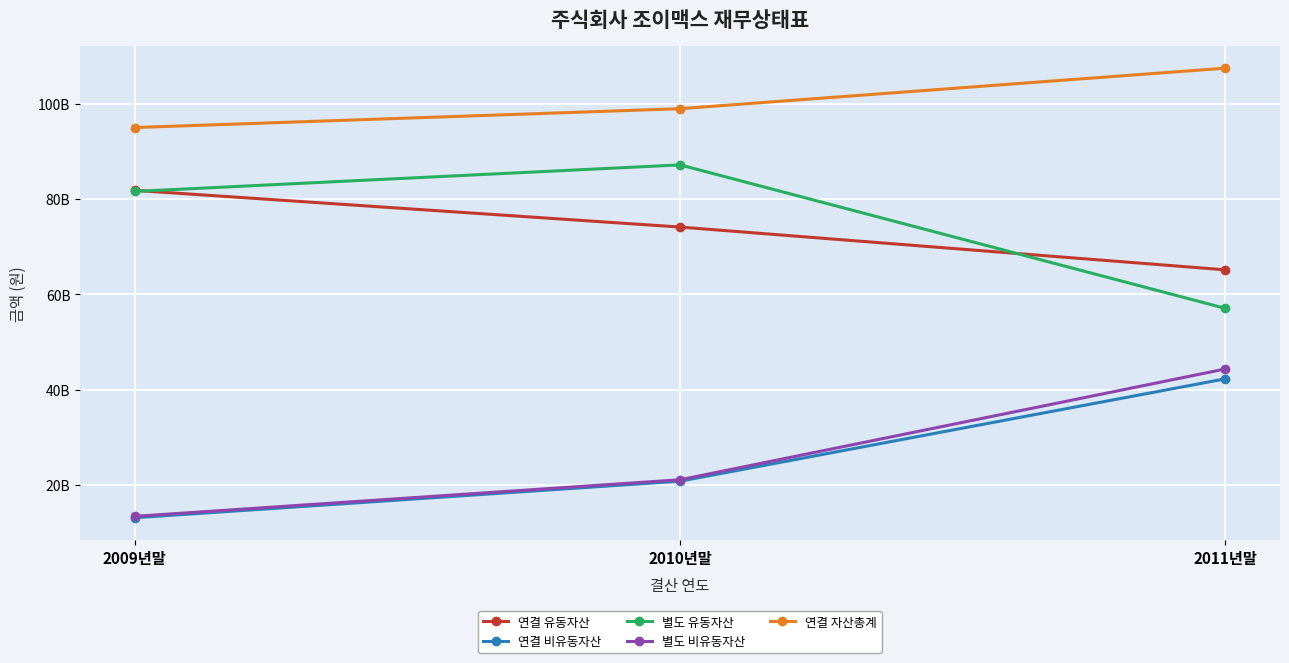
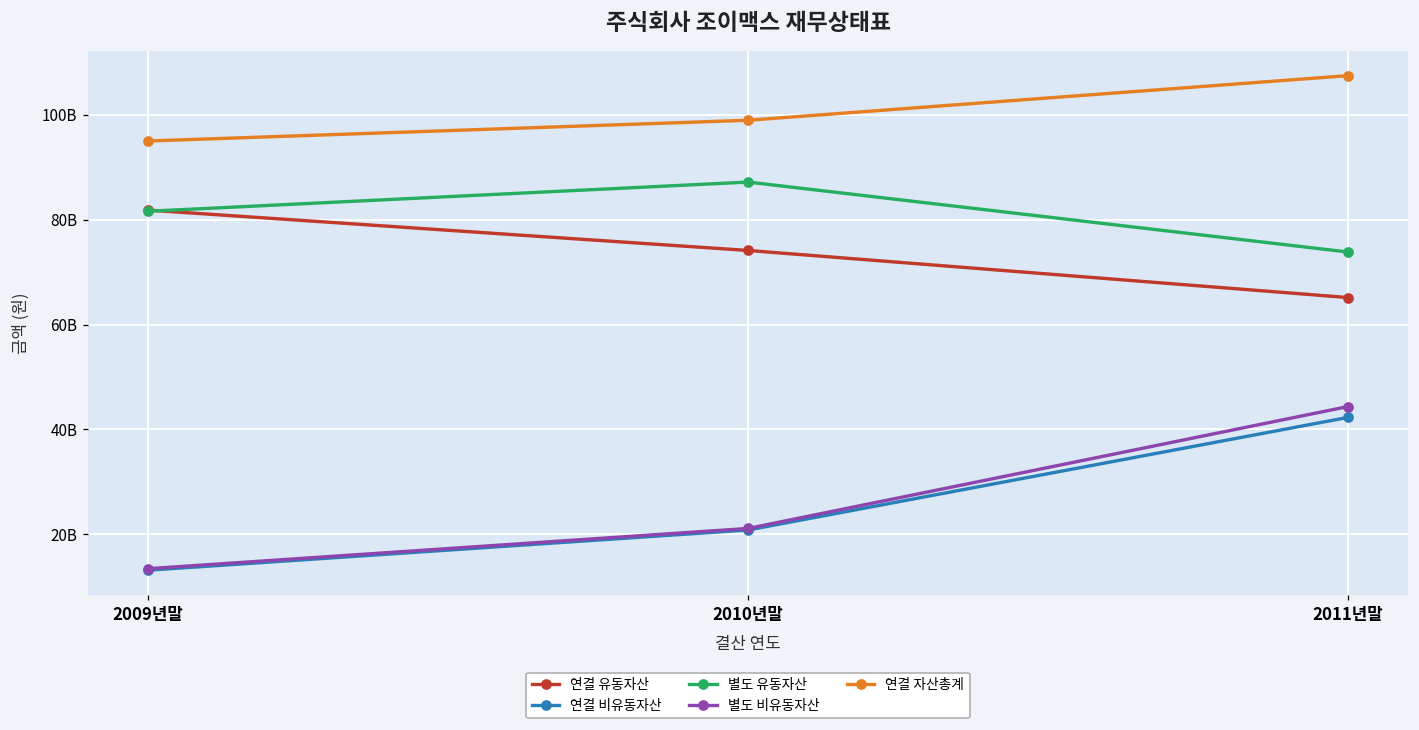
별도 유동자산, 2011년말: 57000000000 -> 74000000000
